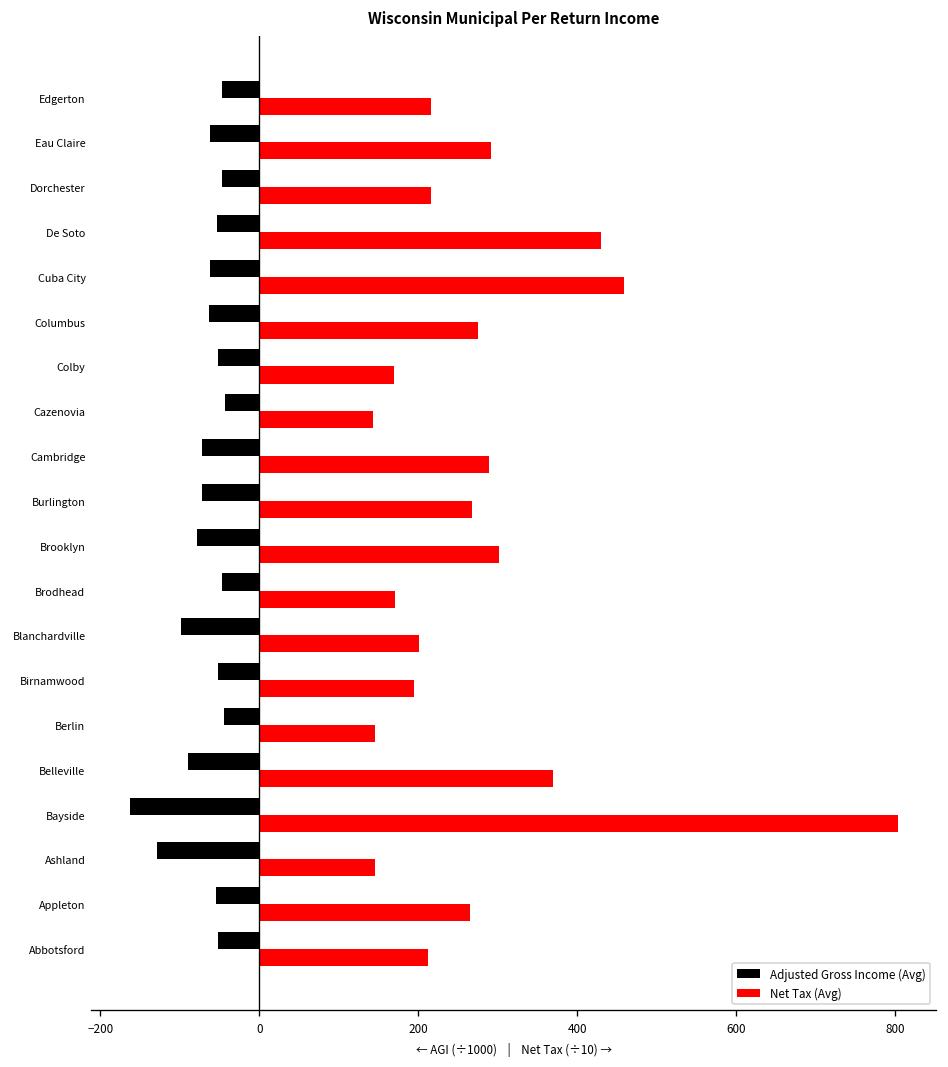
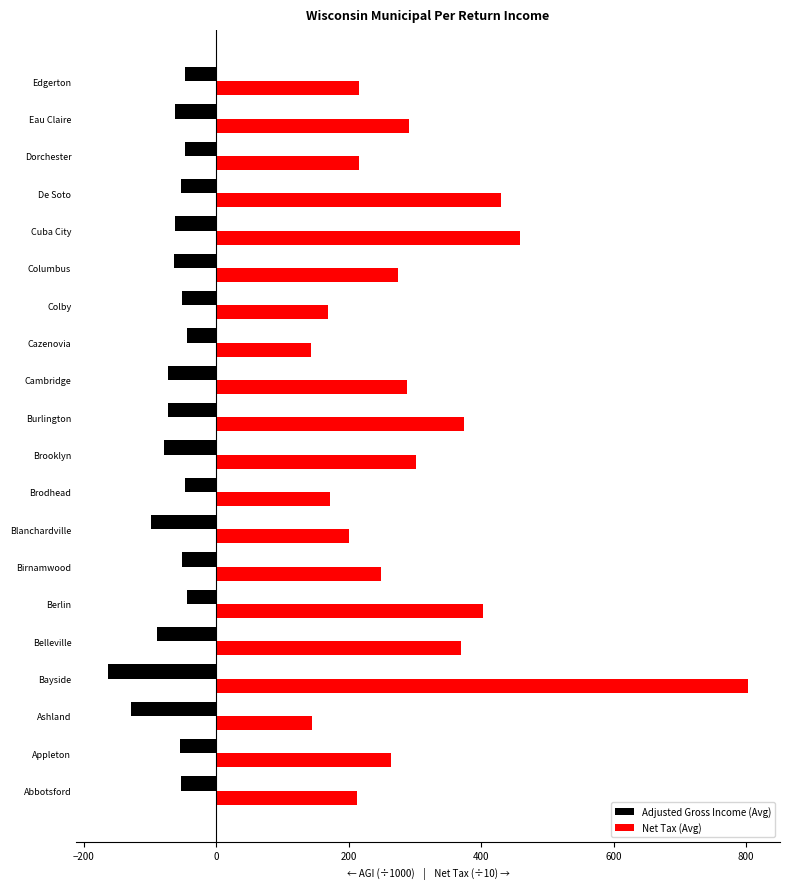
Net Tax (Avg), Burlington: 270 -> 370
Net Tax (Avg), Birnamwood: 190 -> 250
Net Tax (Avg), Berlin: 150 -> 400
